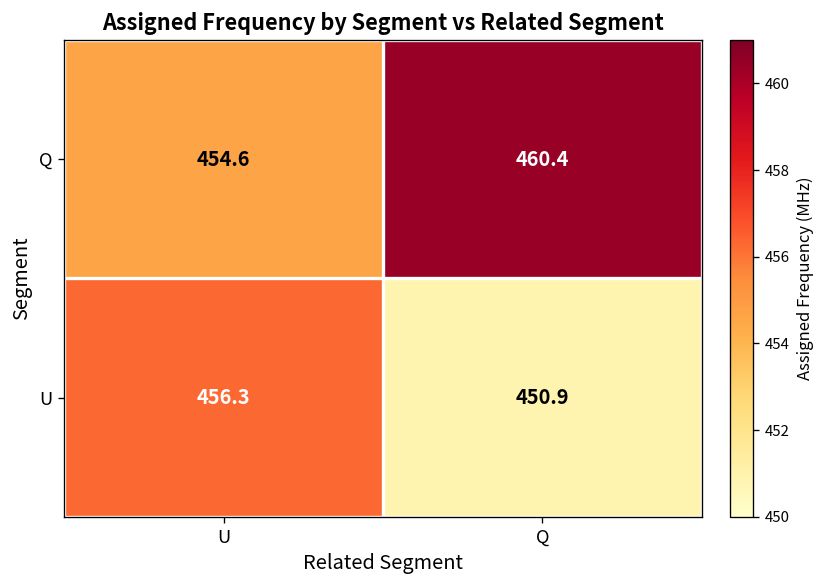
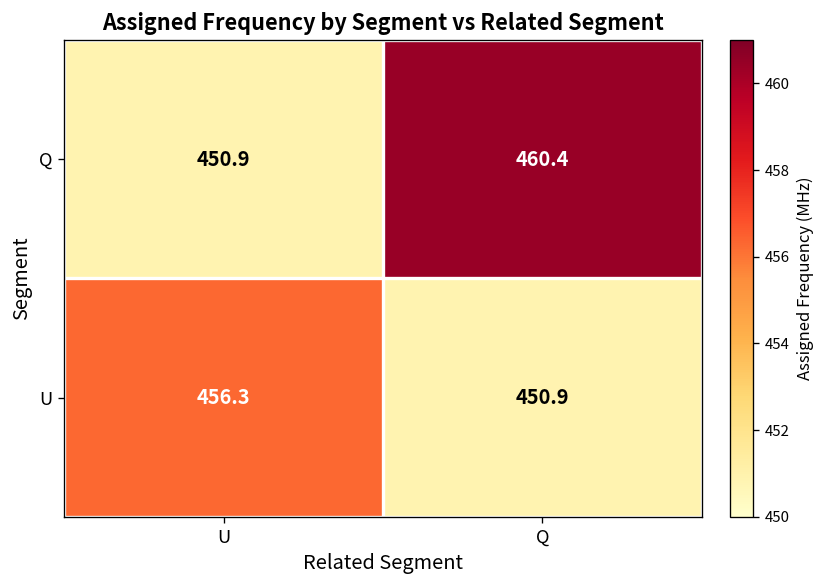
Q, U: 454.6 -> 450.9
